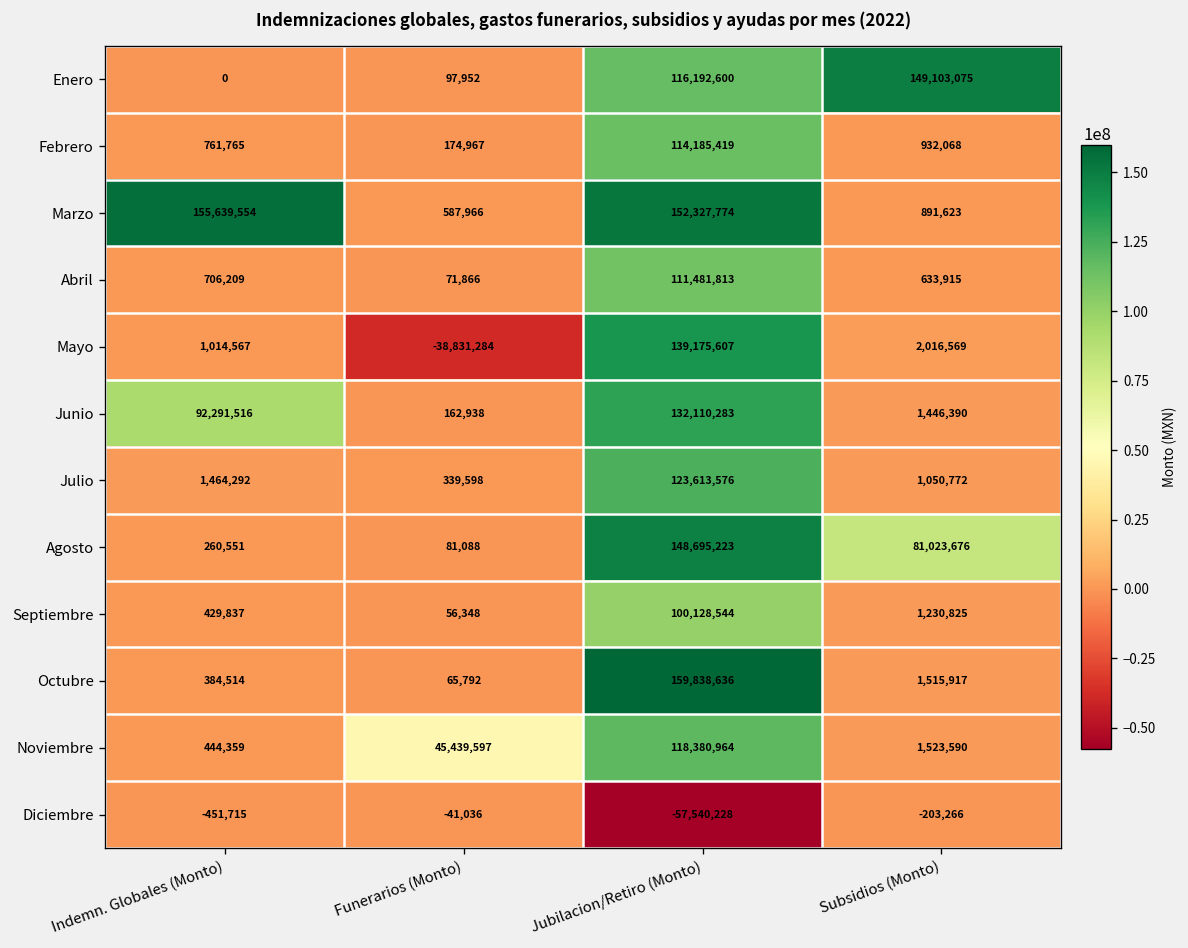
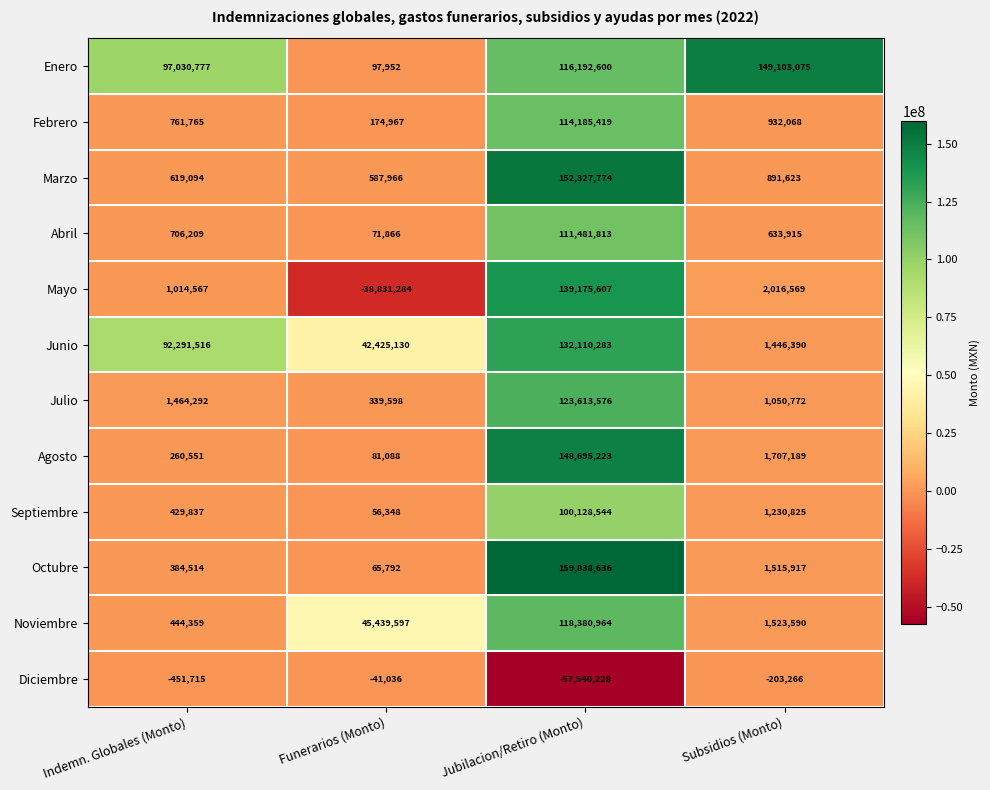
Enero, Indemn. Globales (Monto): 0 -> 97,030,777
Marzo, Indemn. Globales (Monto): 155,639,554 -> 619,094
Junio, Funerarios (Monto): 162,938 -> 42,425,130
Agosto, Subsidios (Monto): 81,023,676 -> 1,707,189
